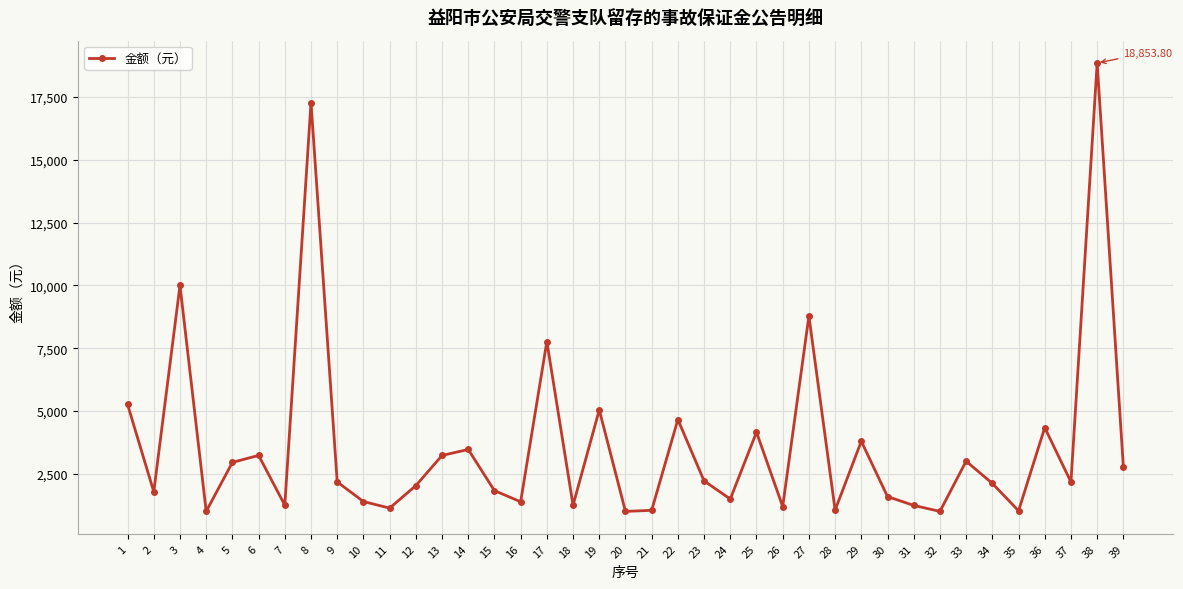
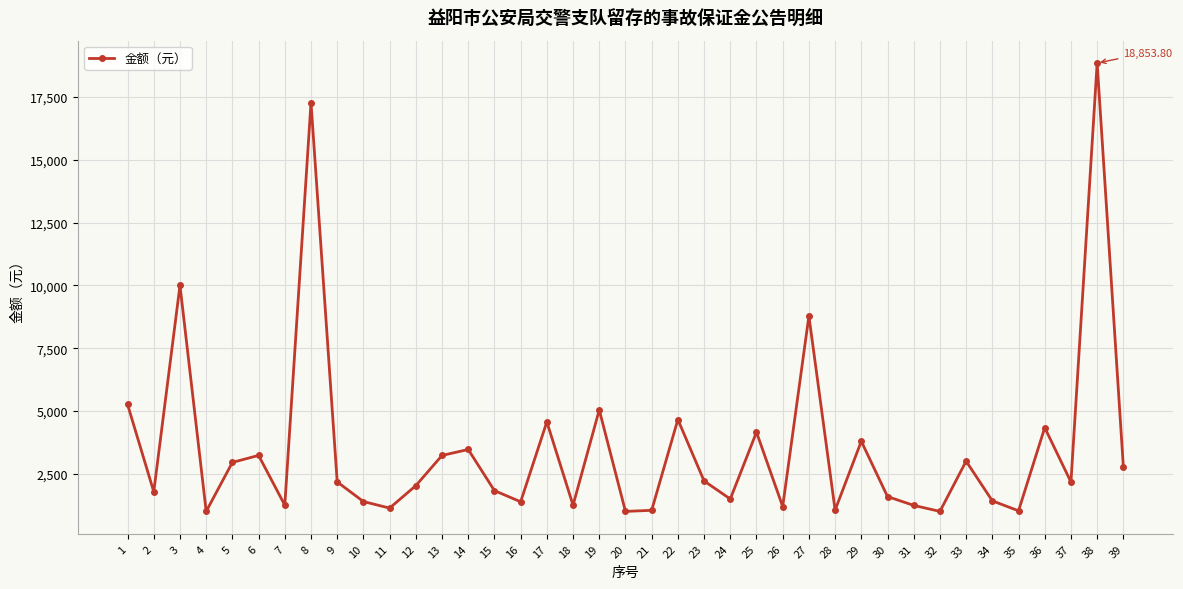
17: 7,800 -> 4,600
34: 2,100 -> 1,400
